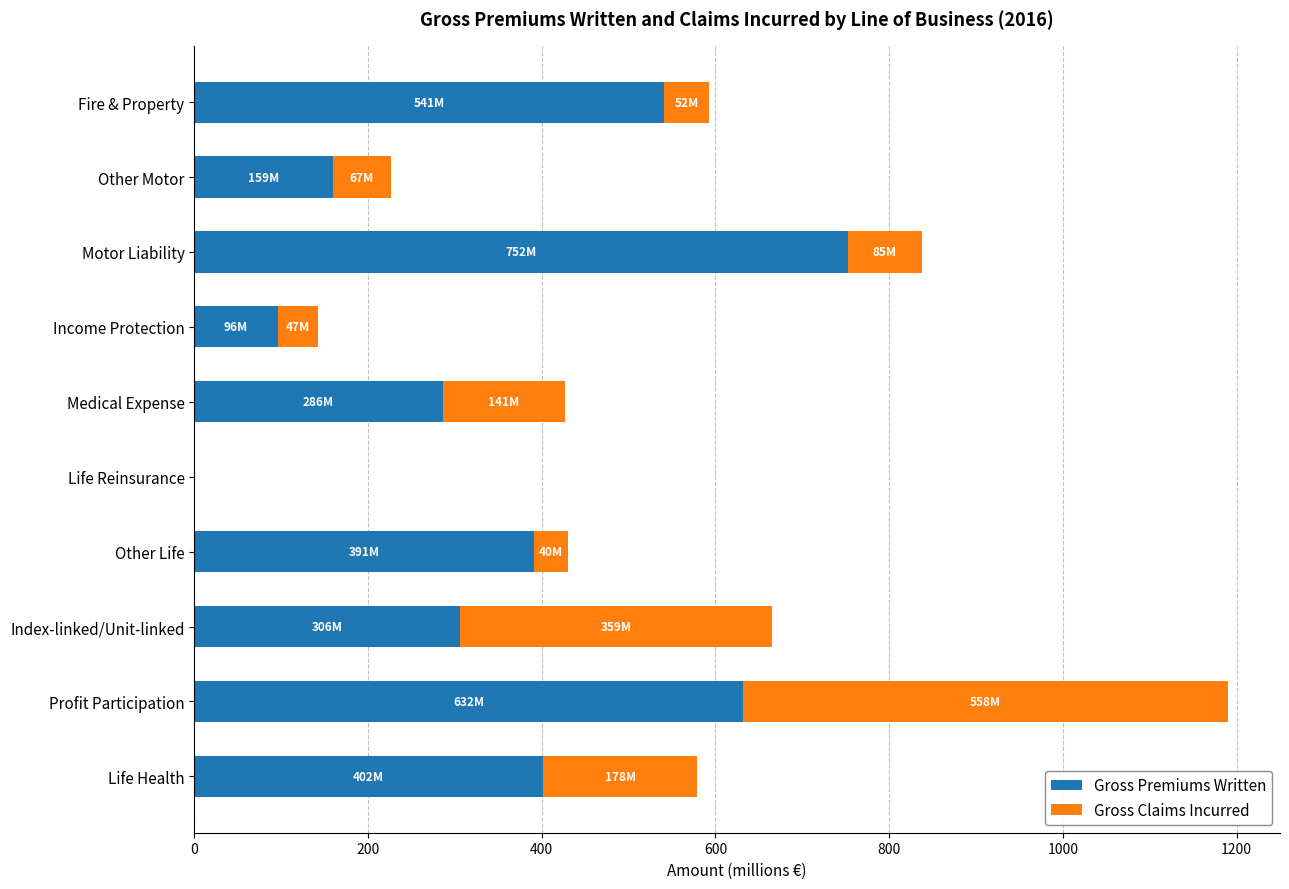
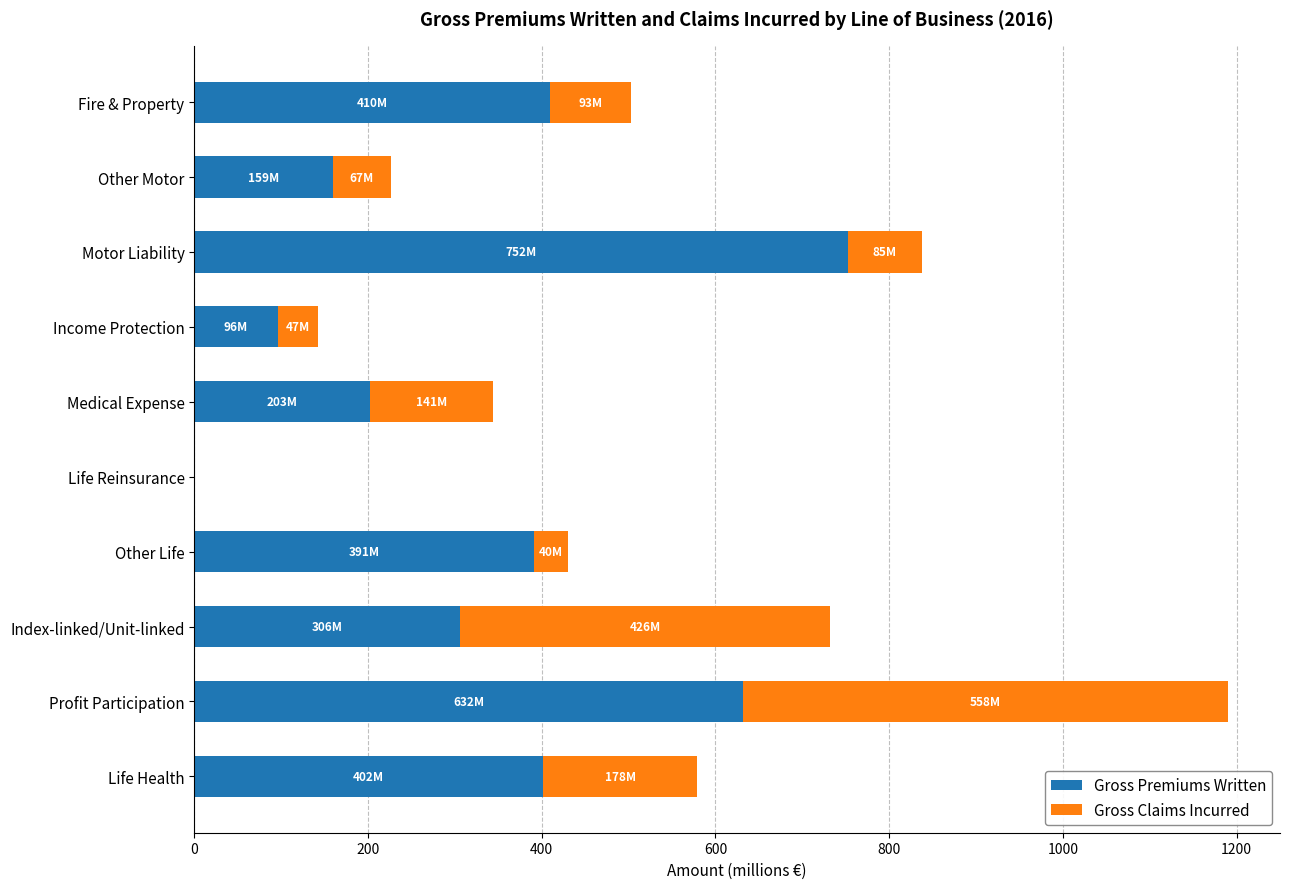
Gross Premiums Written, Fire & Property: 541M -> 410M
Gross Claims Incurred, Fire & Property: 52M -> 93M
Gross Premiums Written, Medical Expense: 286M -> 203M
Gross Claims Incurred, Index-linked/Unit-linked: 359M -> 426M
